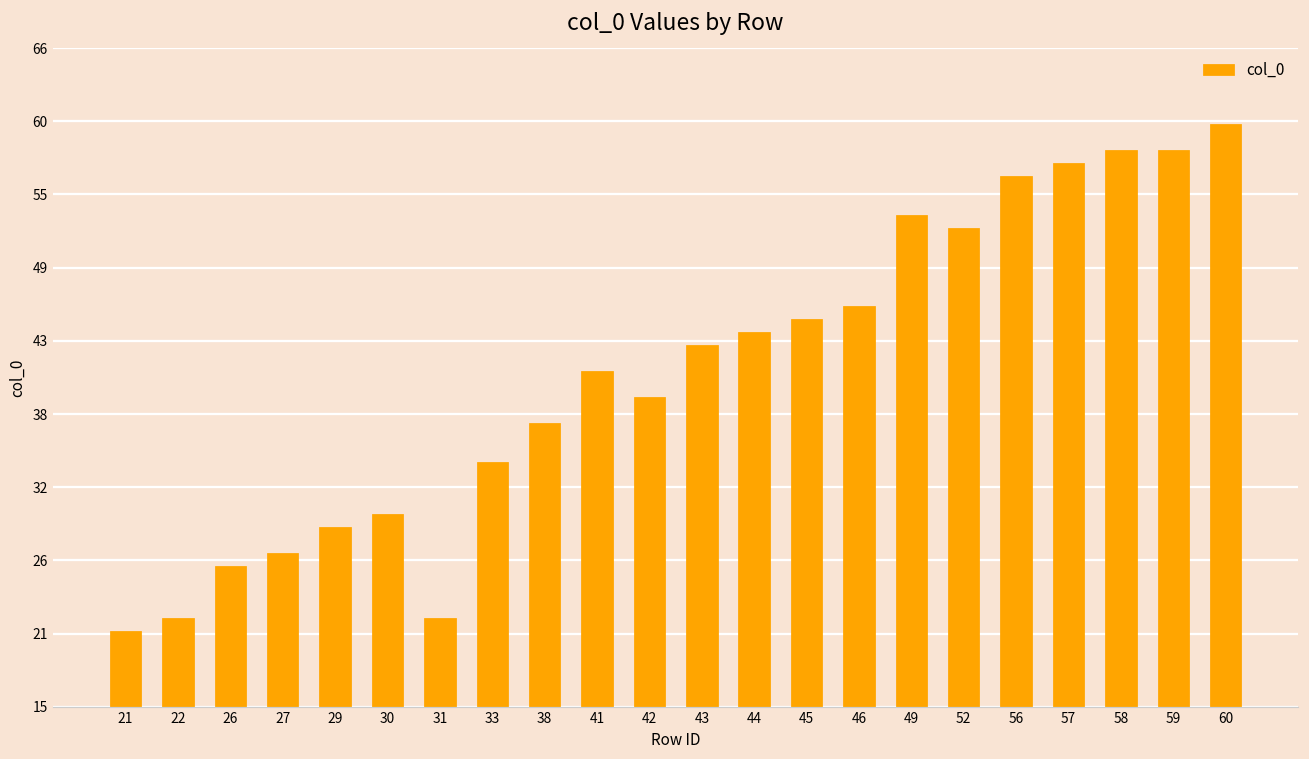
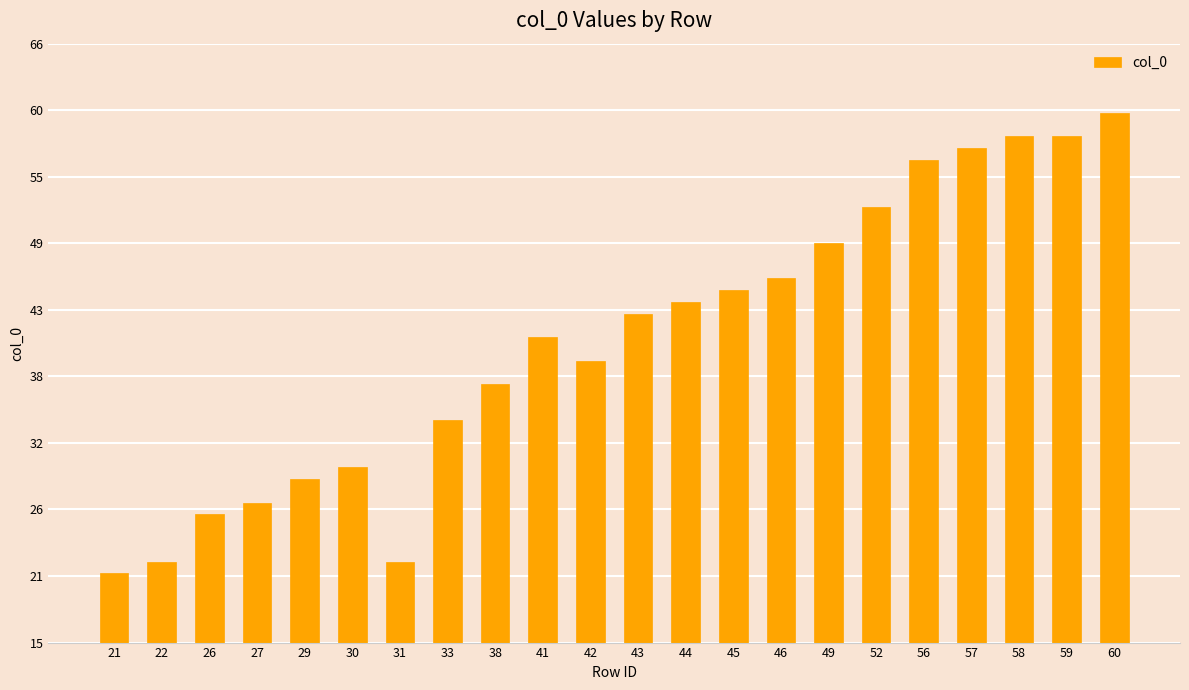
49: 53 -> 49
